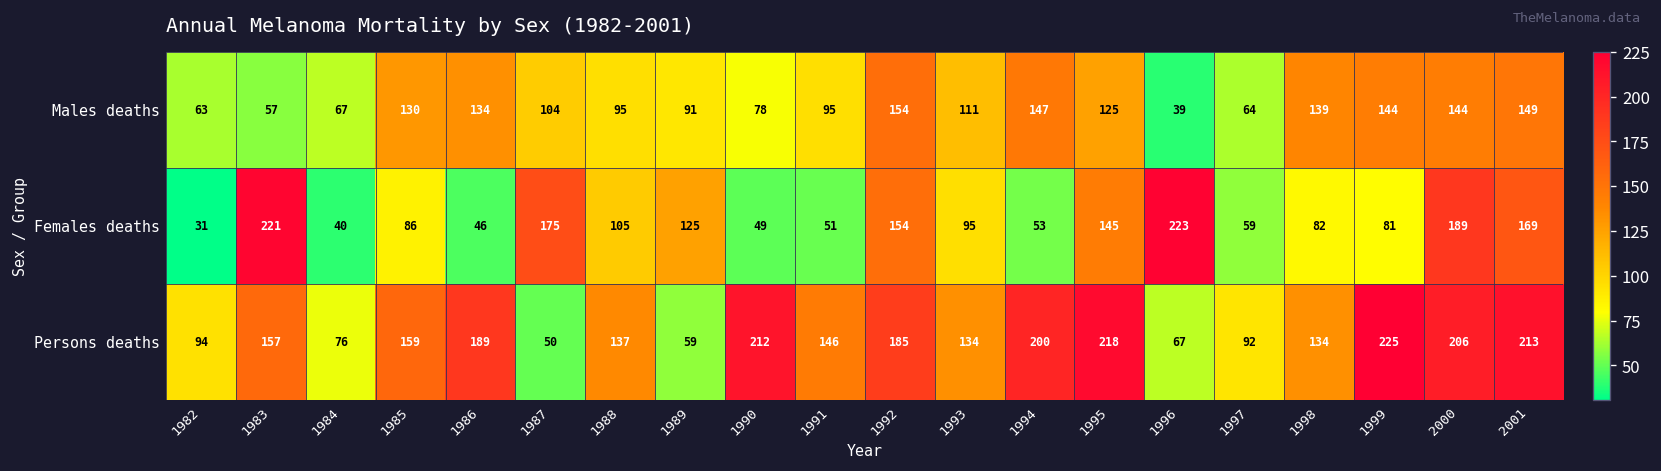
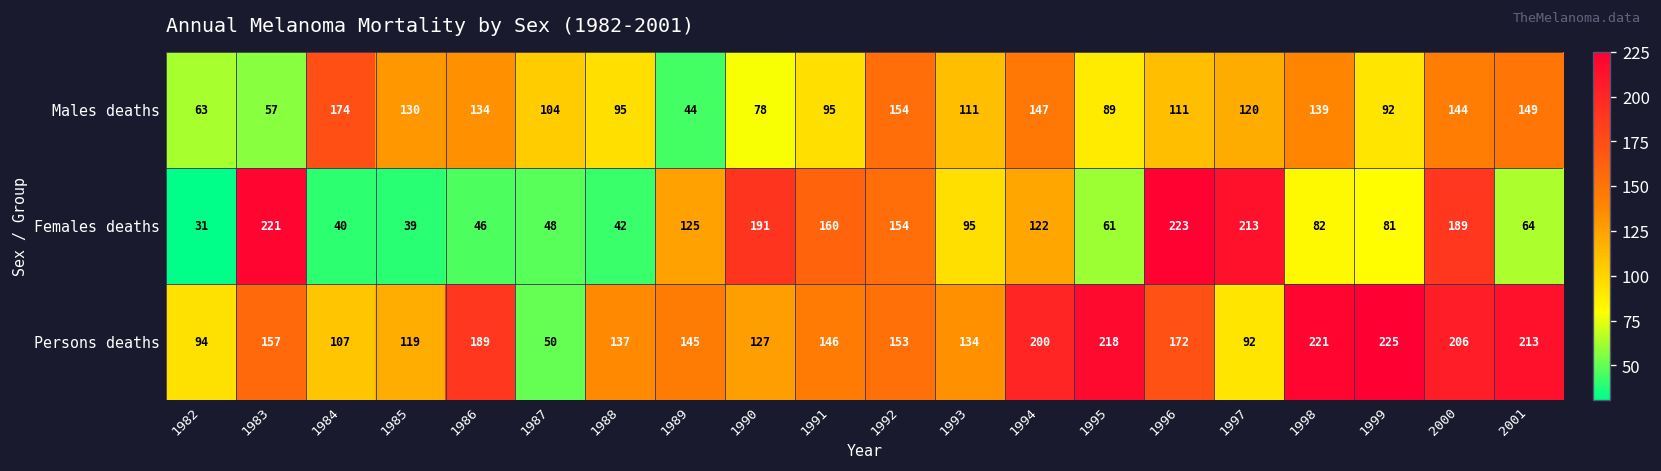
Males deaths, 1984: 67 -> 174
Males deaths, 1989: 91 -> 44
Males deaths, 1995: 125 -> 89
Males deaths, 1996: 39 -> 111
Males deaths, 1997: 64 -> 120
Males deaths, 1999: 144 -> 92
Females deaths, 1985: 86 -> 39
Females deaths, 1987: 175 -> 48
Females deaths, 1988: 105 -> 42
Females deaths, 1990: 49 -> 191
Females deaths, 1991: 51 -> 160
Females deaths, 1994: 53 -> 122
Females deaths, 1995: 145 -> 61
Females deaths, 1997: 59 -> 213
Females deaths, 2001: 169 -> 64
Persons deaths, 1984: 76 -> 107
Persons deaths, 1985: 159 -> 119
Persons deaths, 1989: 59 -> 145
Persons deaths, 1990: 212 -> 127
Persons deaths, 1992: 185 -> 153
Persons deaths, 1996: 67 -> 172
Persons deaths, 1998: 134 -> 221
